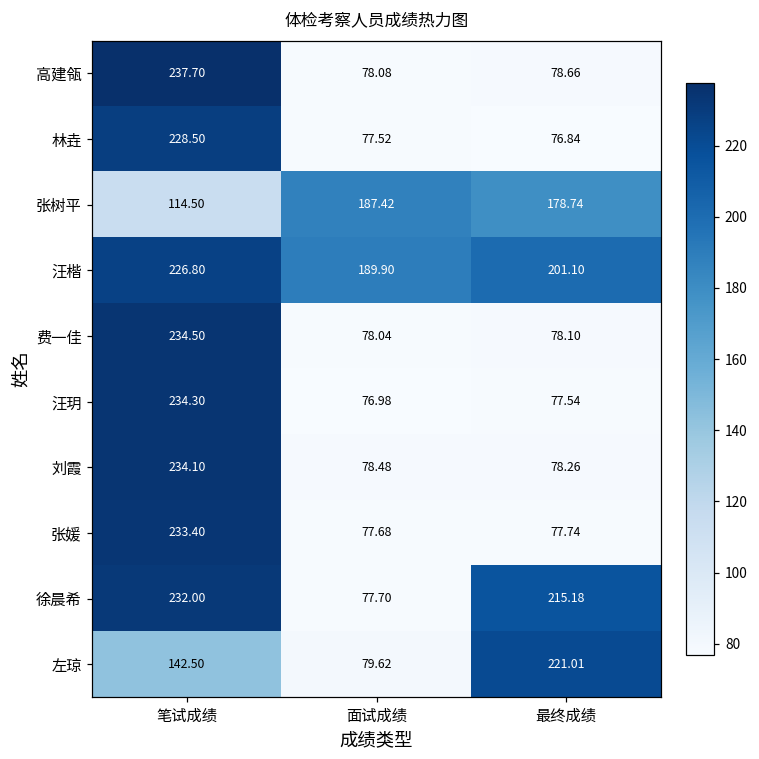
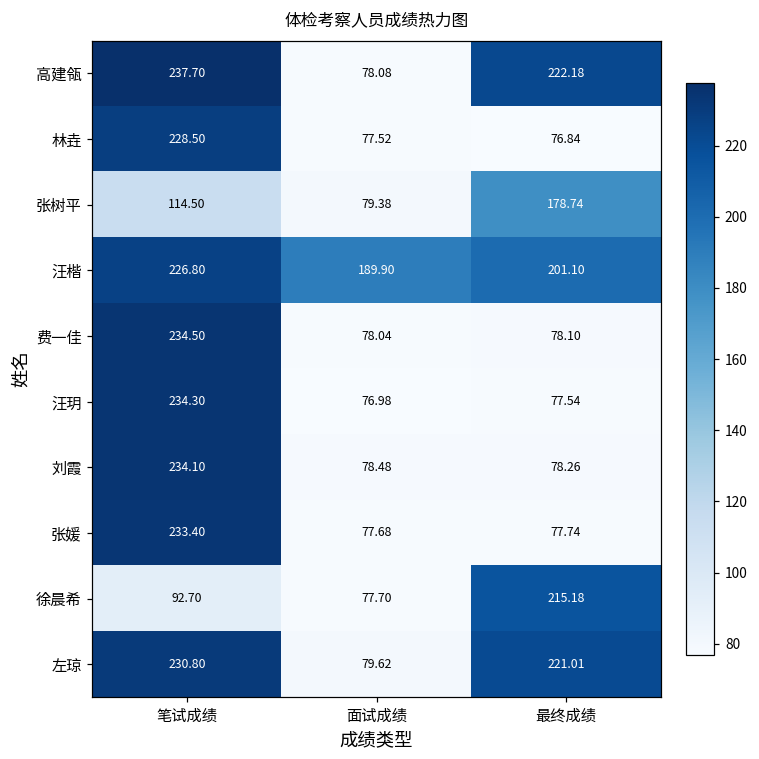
高建瓴, 最终成绩: 78.66 -> 222.18
张树平, 面试成绩: 187.42 -> 79.38
徐晨希, 笔试成绩: 232.00 -> 92.70
左琼, 笔试成绩: 142.50 -> 230.80
